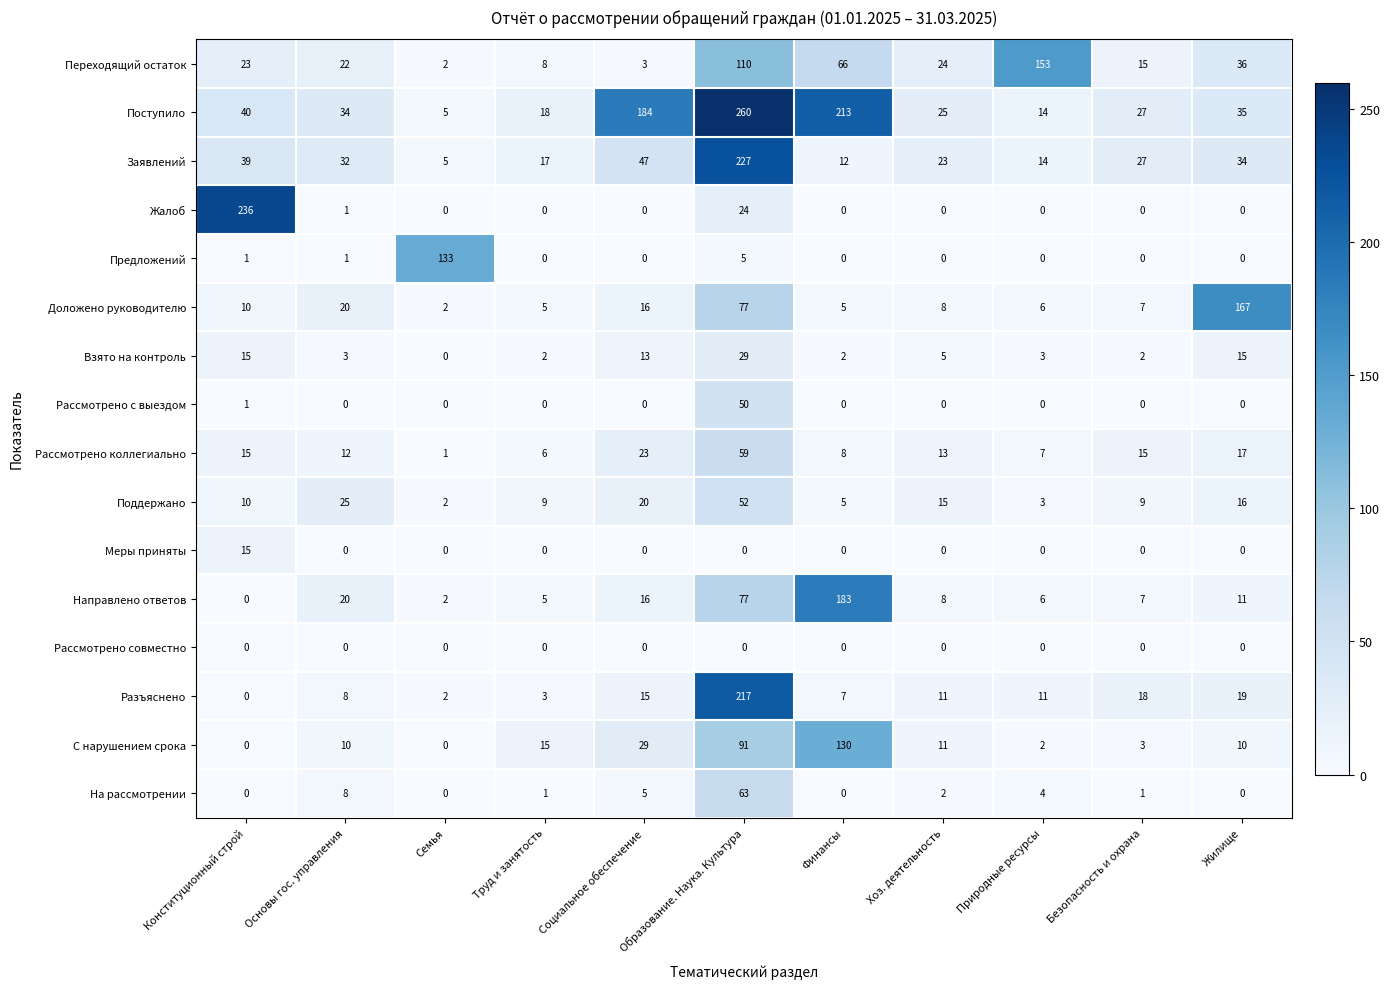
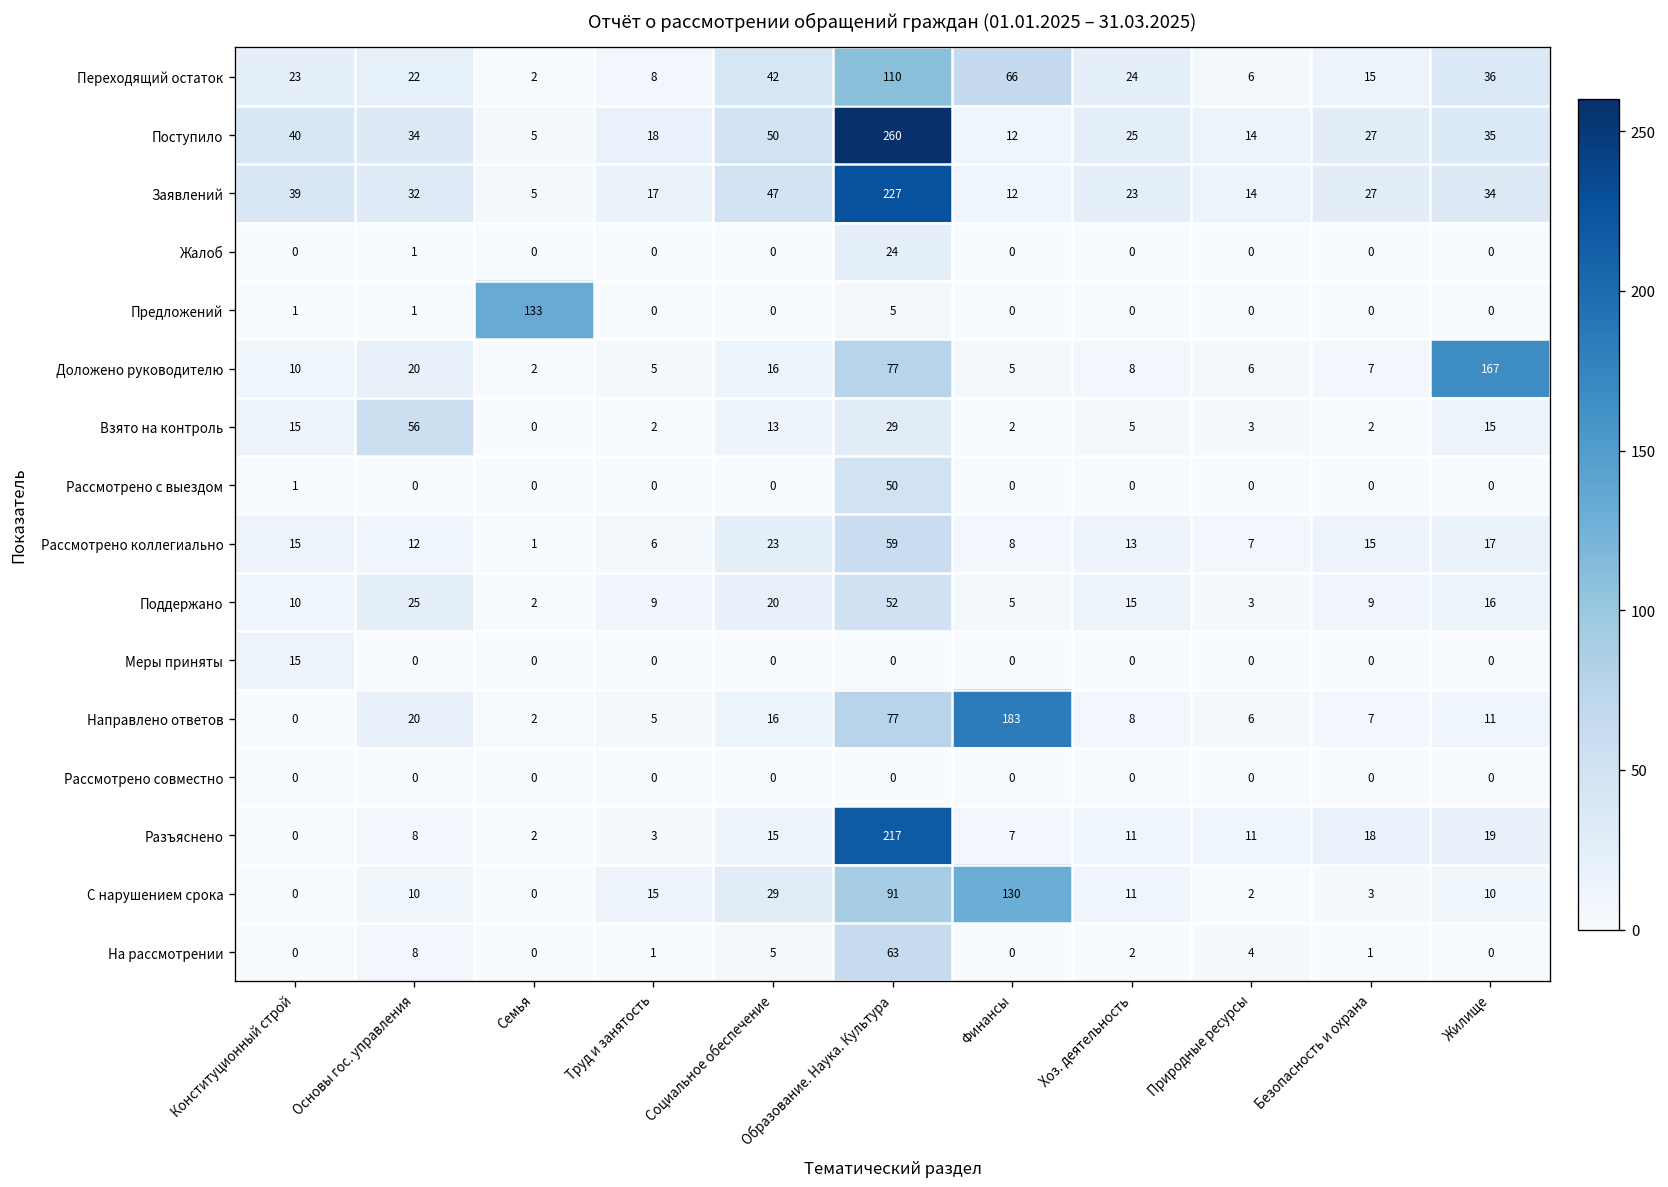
Переходящий остаток, Социальное обеспечение: 3 -> 42
Переходящий остаток, Природные ресурсы: 153 -> 6
Поступило, Социальное обеспечение: 184 -> 50
Поступило, Финансы: 213 -> 12
Жалоб, Конституционный строй: 236 -> 0
Взято на контроль, Основы гос. управления: 3 -> 56
